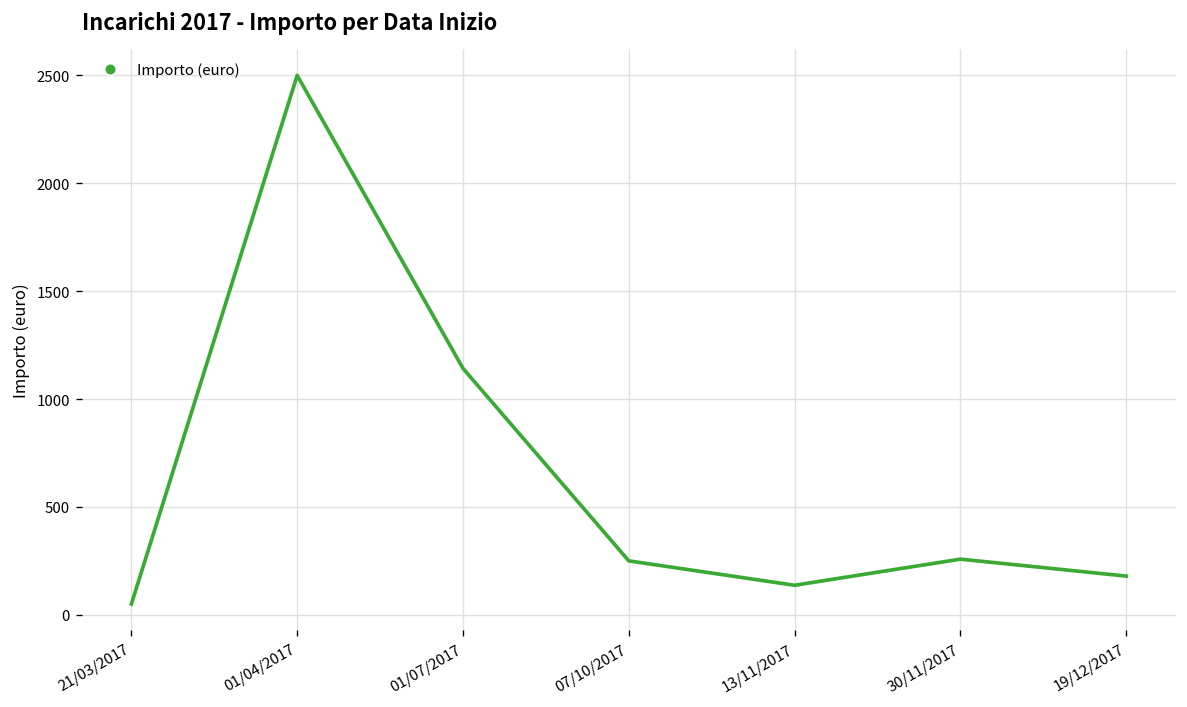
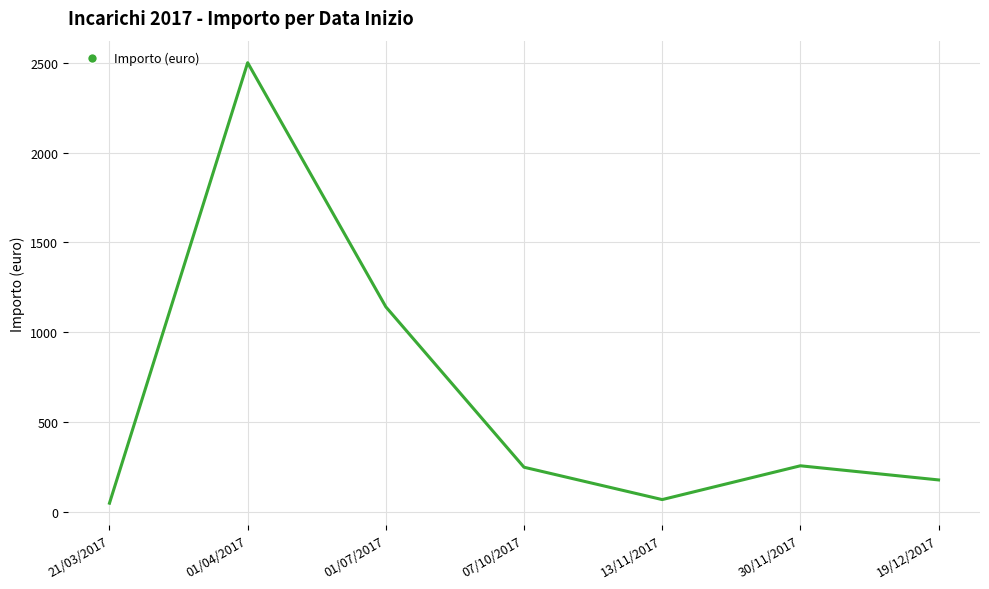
13/11/2017: 140 -> 70
